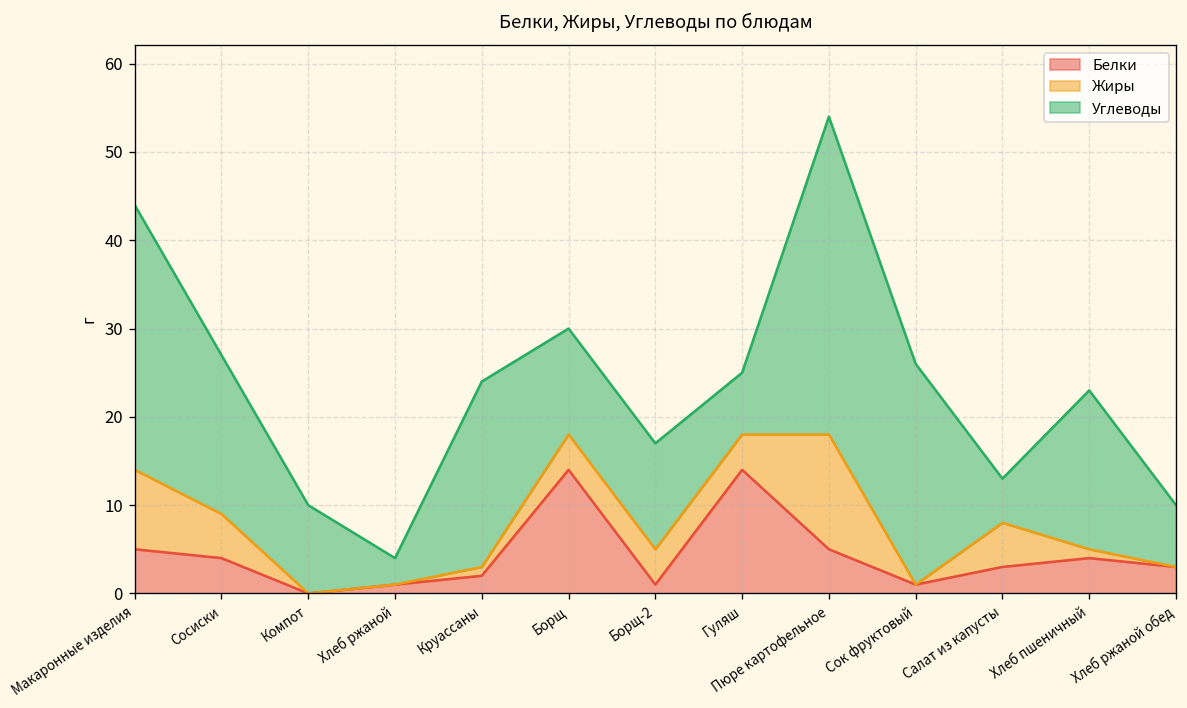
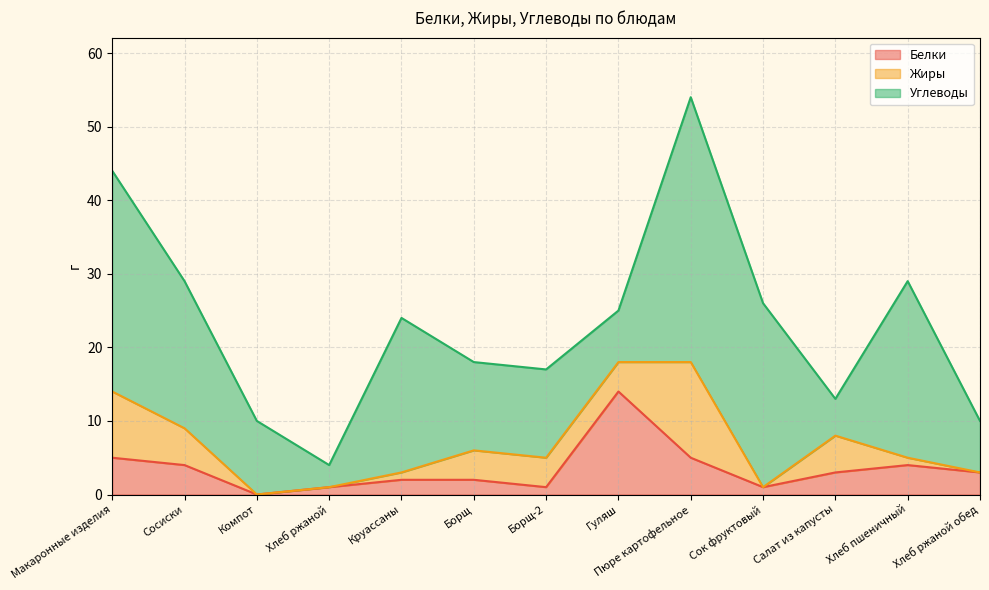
Углеводы, Сосиски: 18 -> 20
Белки, Борщ: 14 -> 2
Углеводы, Хлеб пшеничный: 18 -> 24
